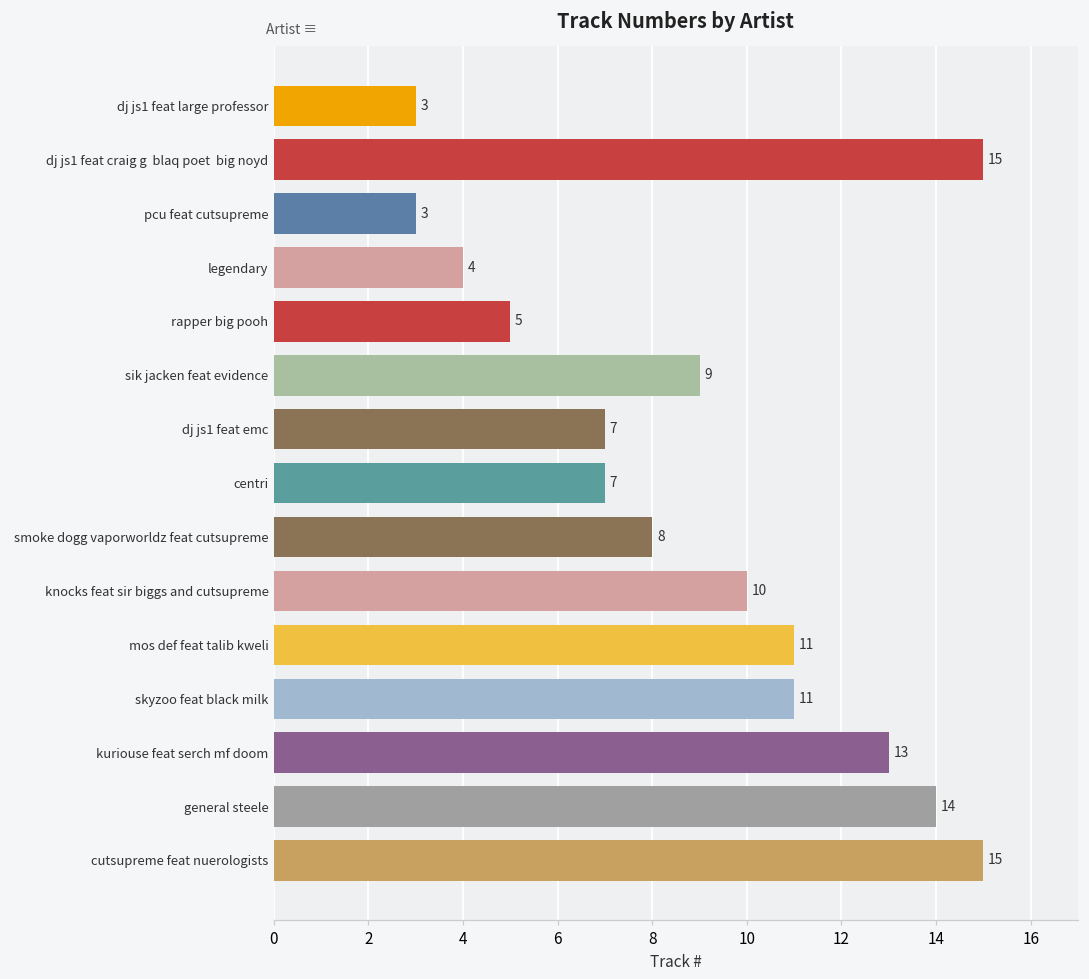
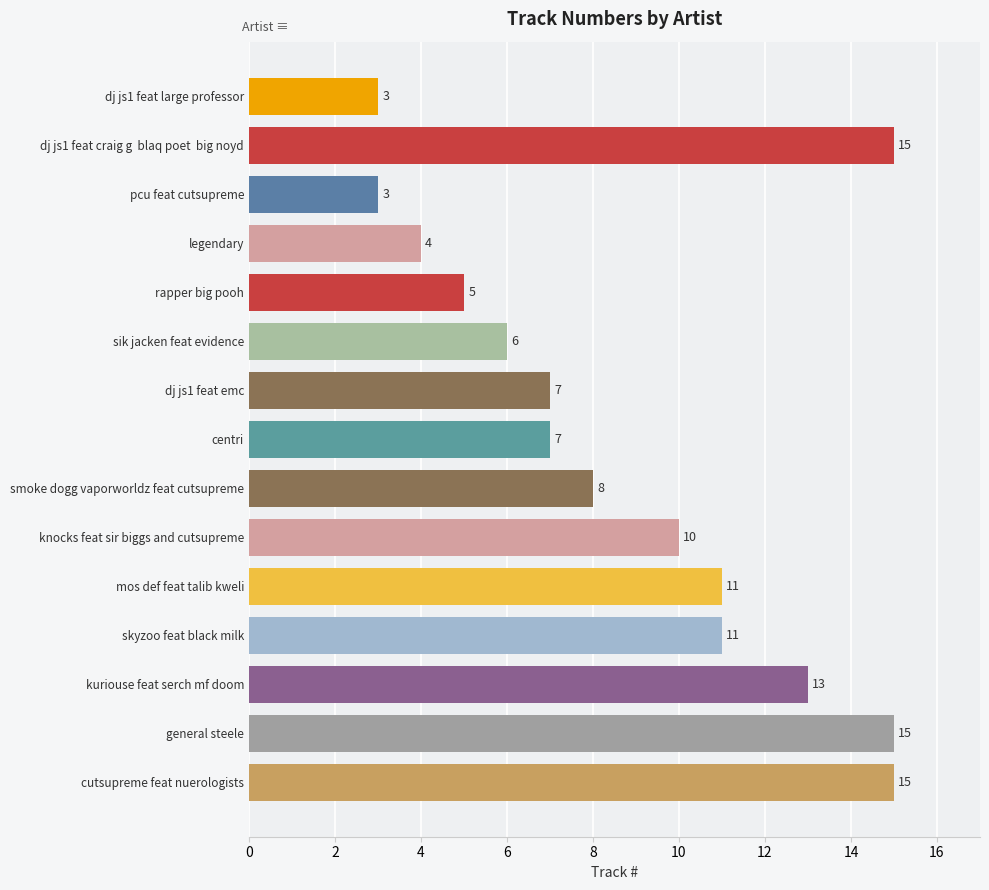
sik jacken feat evidence: 9 -> 6
general steele: 14 -> 15
